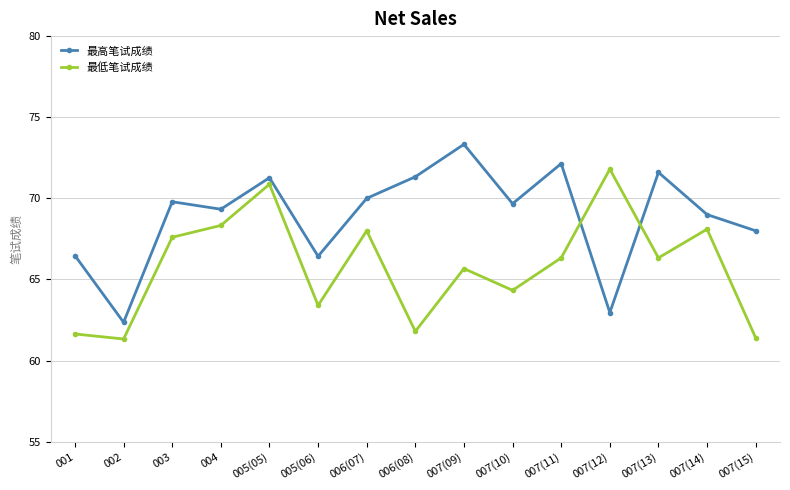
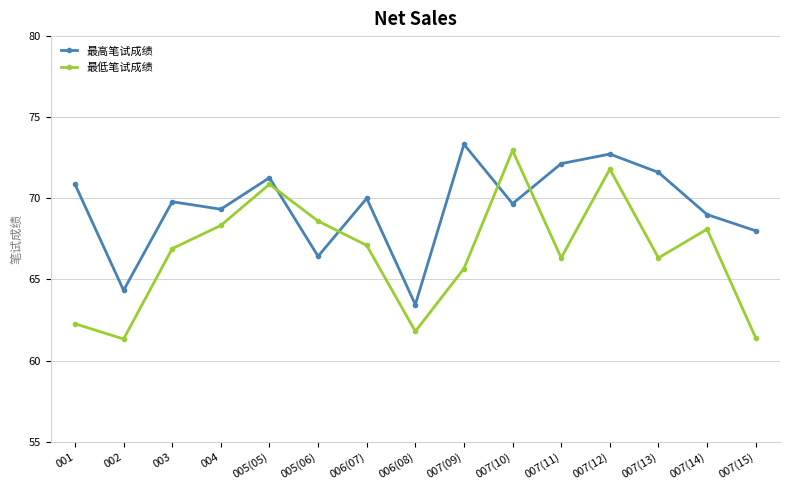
最高笔试成绩, 001: 66.5 -> 70.9
最低笔试成绩, 001: 61.6 -> 62.3
最高笔试成绩, 002: 62.4 -> 64.3
最低笔试成绩, 003: 67.6 -> 66.9
最低笔试成绩, 005(06): 63.4 -> 68.6
最低笔试成绩, 006(07): 68.0 -> 67.1
最高笔试成绩, 006(08): 71.3 -> 63.5
最低笔试成绩, 007(10): 64.3 -> 73.0
最高笔试成绩, 007(12): 63.0 -> 72.7
